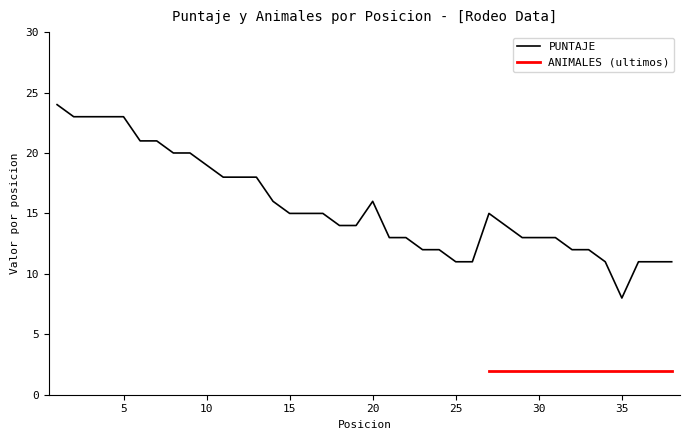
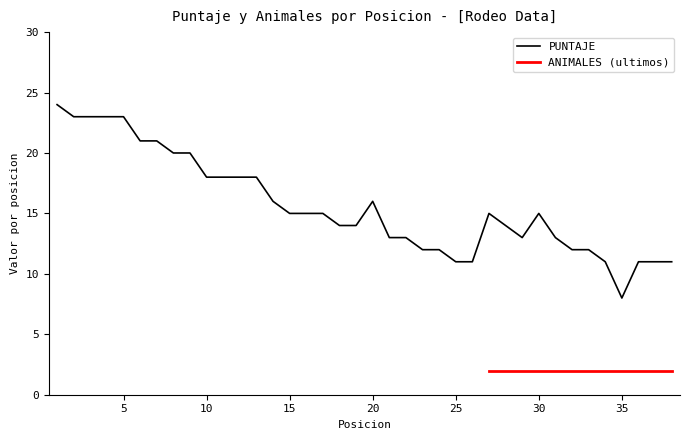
PUNTAJE, 10: 19 -> 18
PUNTAJE, 30: 13 -> 15
